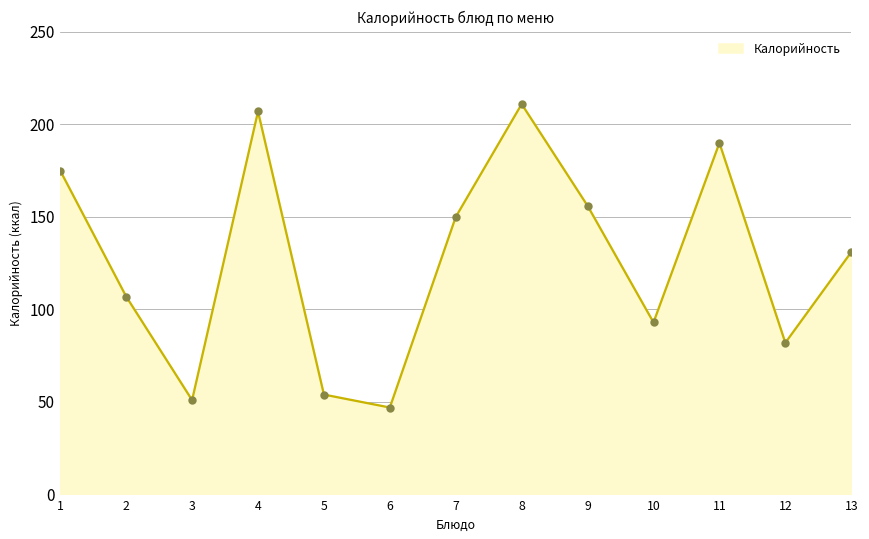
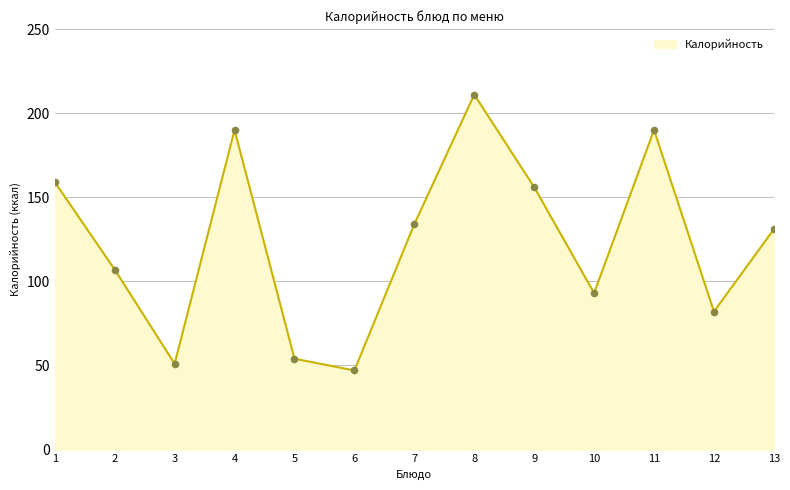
1: 175 -> 159
4: 207 -> 190
7: 150 -> 134
